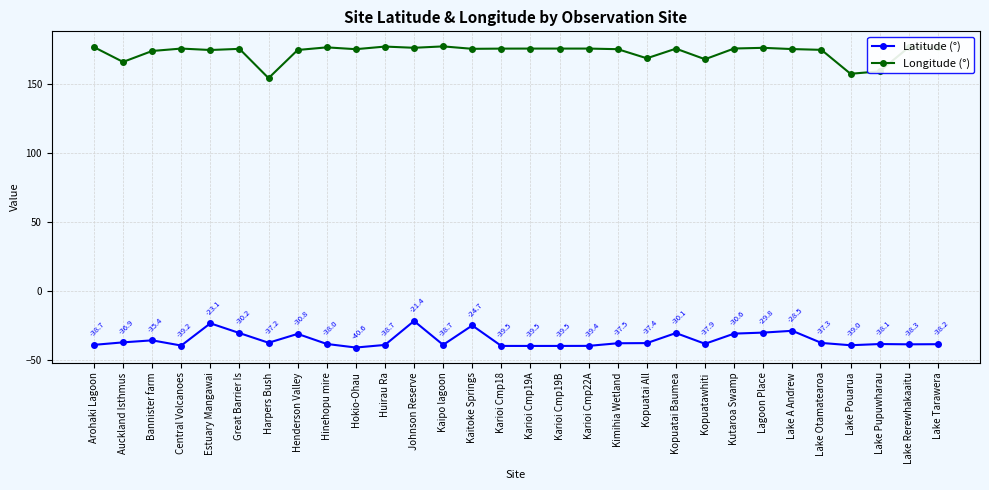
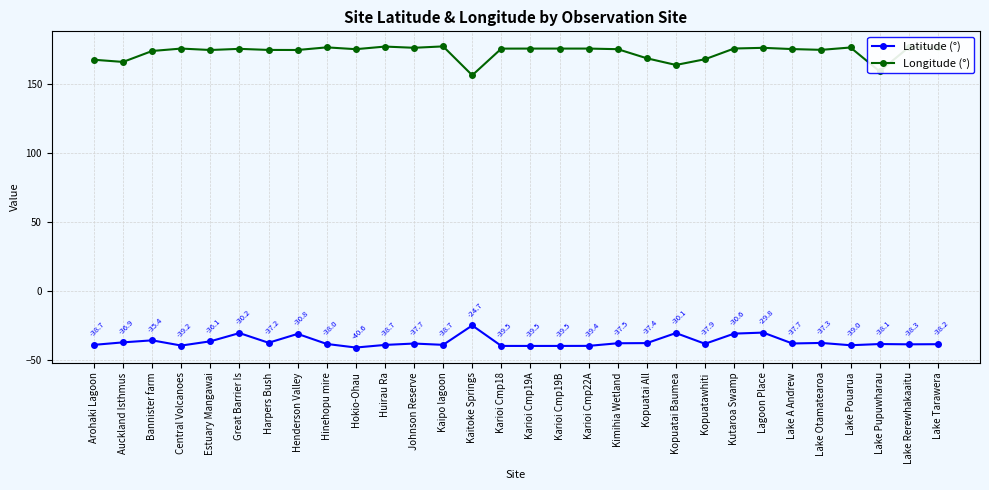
Longitude (°), Arohaki Lagoon: 177 -> 168
Latitude (°), Estuary Mangawai: -23.1 -> -36.1
Longitude (°), Harpers Bush: 154 -> 175
Latitude (°), Johnson Reserve: -21.4 -> -37.7
Longitude (°), Kaitoke Springs: 175 -> 156
Longitude (°), Kopuatai Baumea: 176 -> 164
Latitude (°), Lake A Andrew: -28.5 -> -37.7
Longitude (°), Lake Pouarua: 157 -> 176
